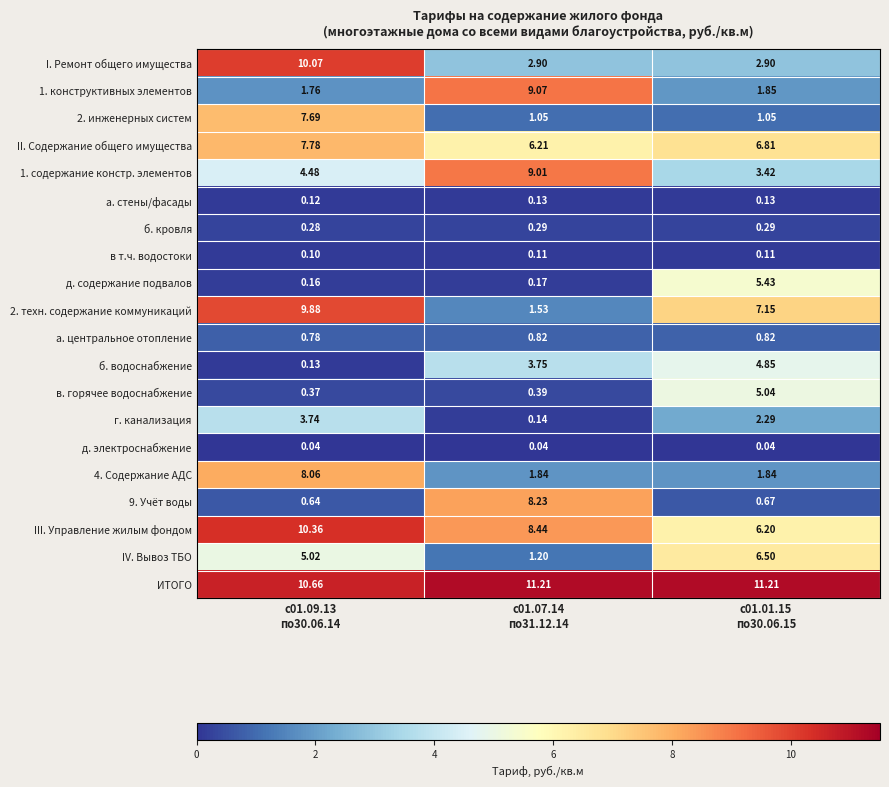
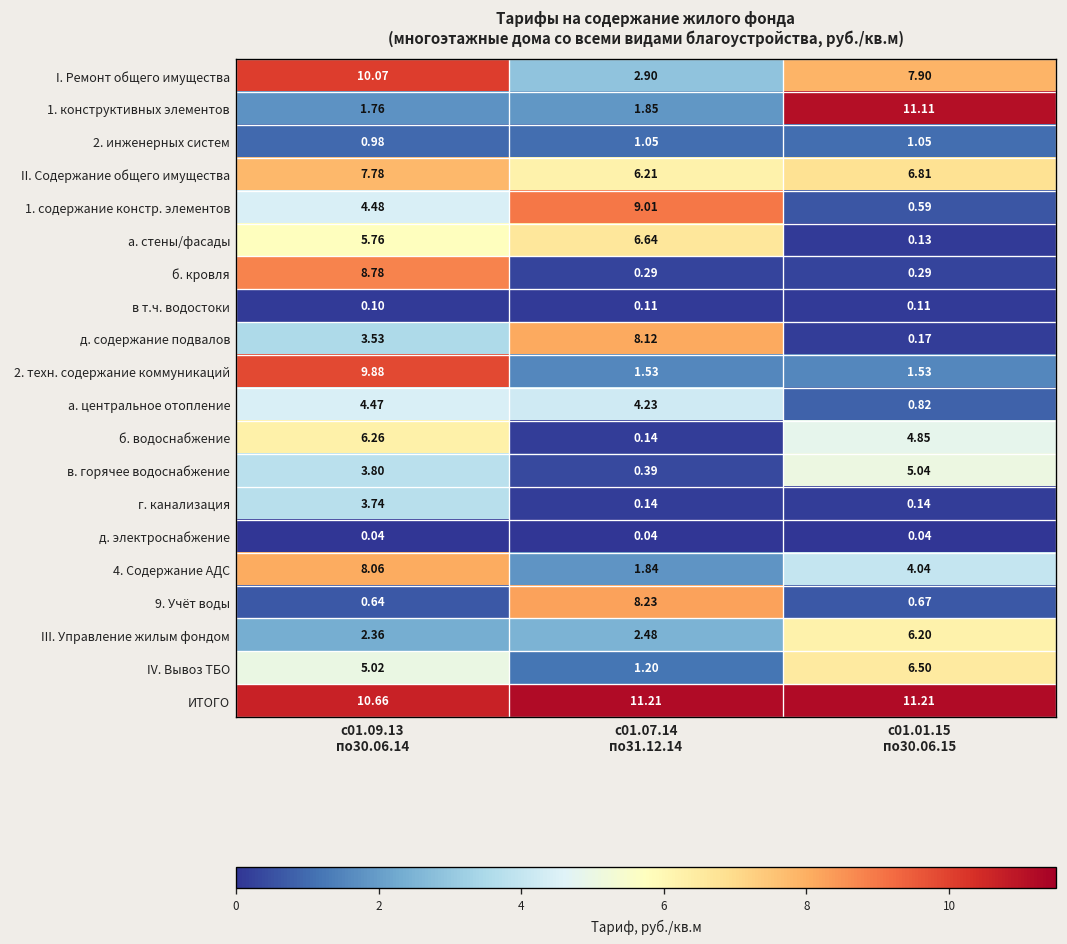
I. Ремонт общего имущества, с01.01.15 по30.06.15: 2.90 -> 7.90
1. конструктивных элементов, с01.07.14 по31.12.14: 9.07 -> 1.85
1. конструктивных элементов, с01.01.15 по30.06.15: 1.85 -> 11.11
2. инженерных систем, с01.09.13 по30.06.14: 7.69 -> 0.98
1. содержание констр. элементов, с01.01.15 по30.06.15: 3.42 -> 0.59
а. стены/фасады, с01.09.13 по30.06.14: 0.12 -> 5.76
а. стены/фасады, с01.07.14 по31.12.14: 0.13 -> 6.64
б. кровля, с01.09.13 по30.06.14: 0.28 -> 8.78
д. содержание подвалов, с01.09.13 по30.06.14: 0.16 -> 3.53
д. содержание подвалов, с01.07.14 по31.12.14: 0.17 -> 8.12
д. содержание подвалов, с01.01.15 по30.06.15: 5.43 -> 0.17
2. техн. содержание коммуникаций, с01.01.15 по30.06.15: 7.15 -> 1.53
а. центральное отопление, с01.09.13 по30.06.14: 0.78 -> 4.47
а. центральное отопление, с01.07.14 по31.12.14: 0.82 -> 4.23
б. водоснабжение, с01.09.13 по30.06.14: 0.13 -> 6.26
б. водоснабжение, с01.07.14 по31.12.14: 3.75 -> 0.14
в. горячее водоснабжение, с01.09.13 по30.06.14: 0.37 -> 3.80
г. канализация, с01.01.15 по30.06.15: 2.29 -> 0.14
4. Содержание АДС, с01.01.15 по30.06.15: 1.84 -> 4.04
III. Управление жилым фондом, с01.09.13 по30.06.14: 10.36 -> 2.36
III. Управление жилым фондом, с01.07.14 по31.12.14: 8.44 -> 2.48
